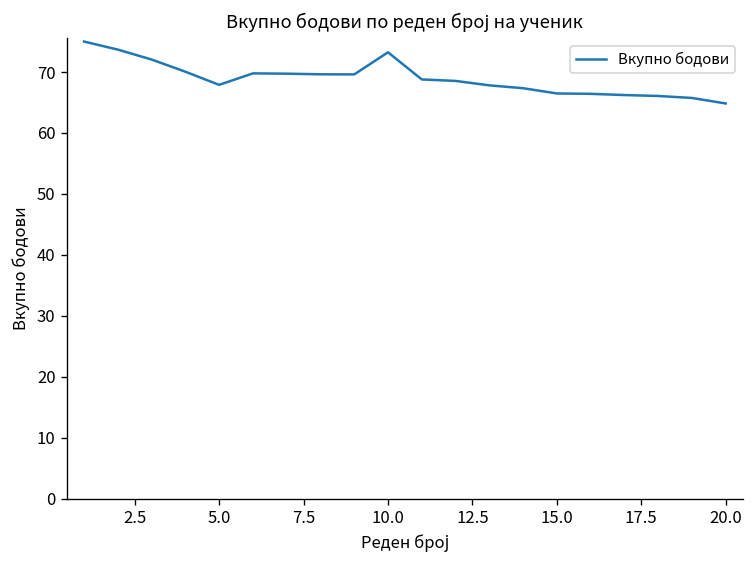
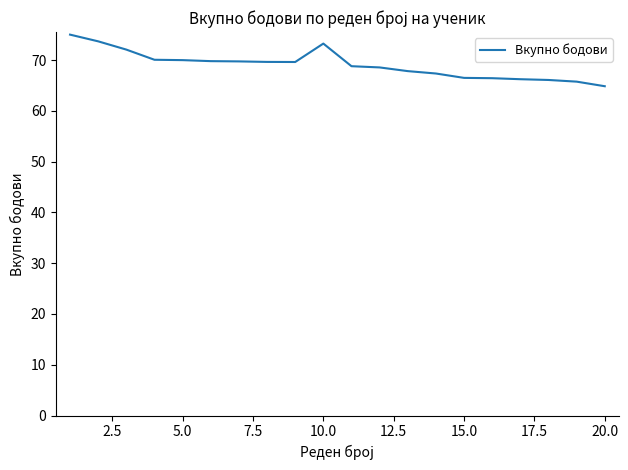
5.0: 68 -> 70
